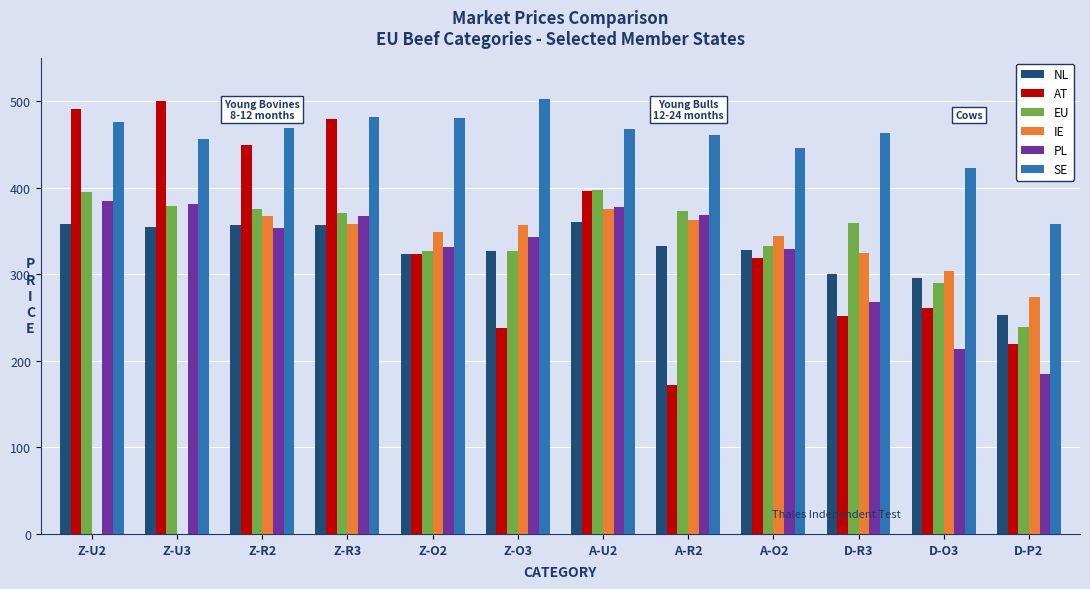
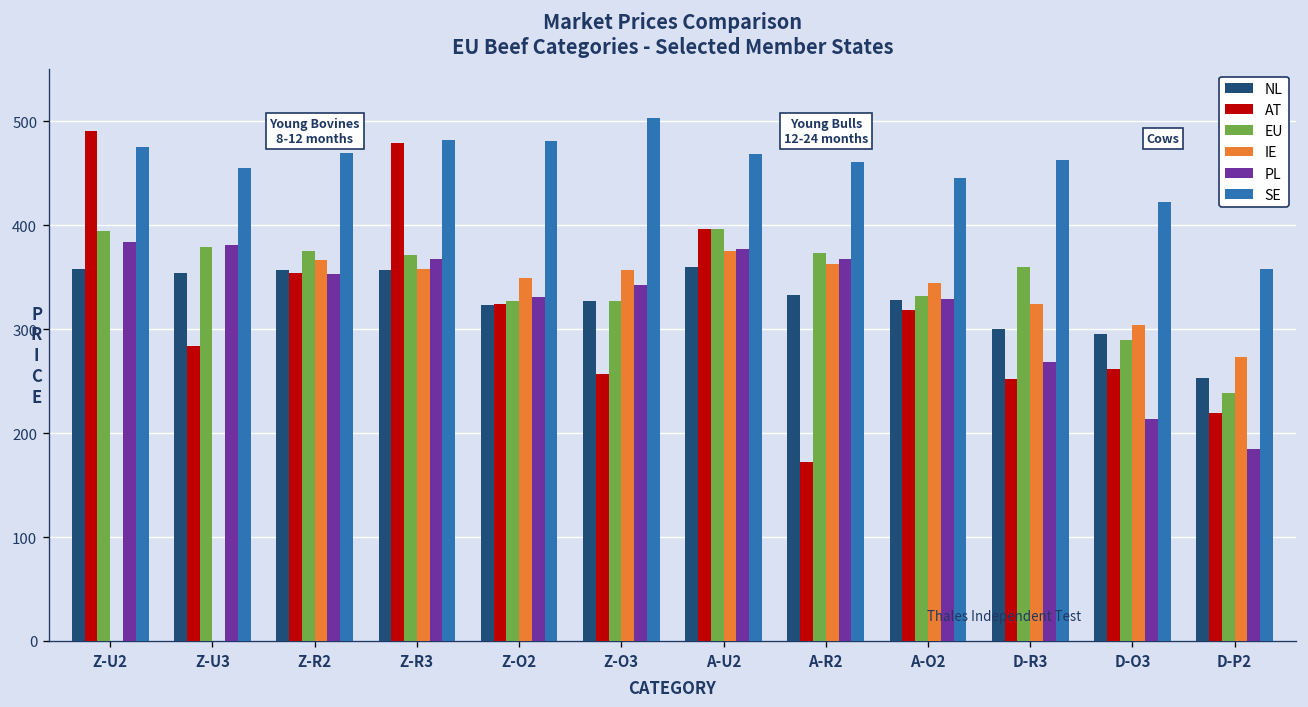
AT, Z-U3: 500 -> 280
AT, Z-R2: 450 -> 350
AT, Z-O3: 240 -> 260
